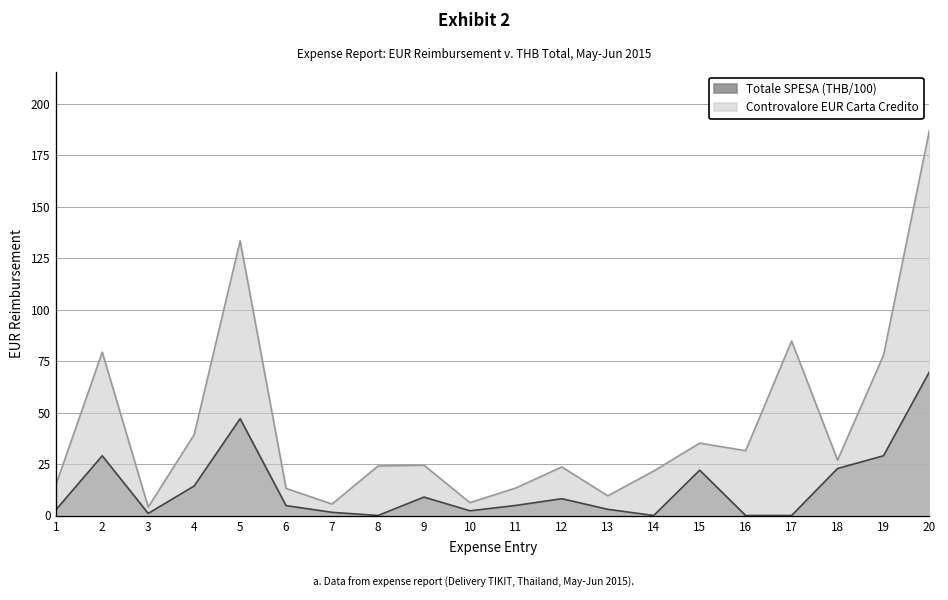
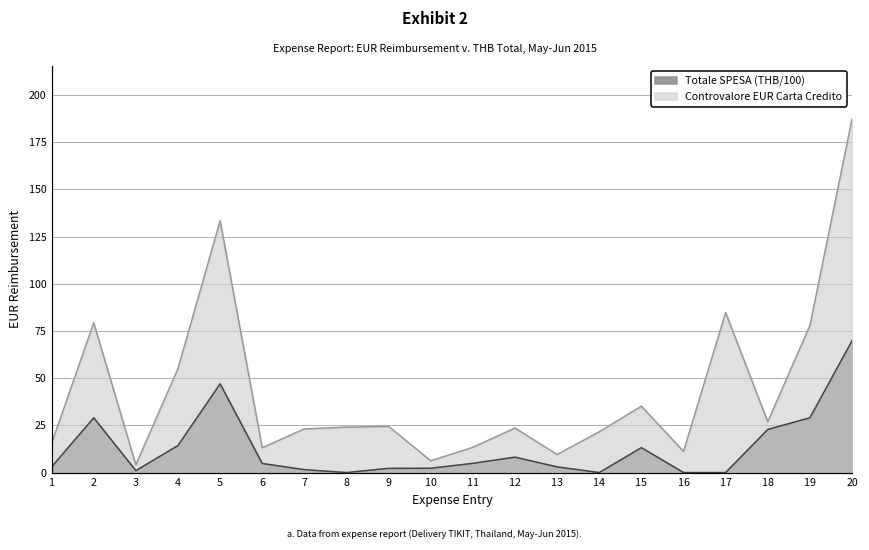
Controvalore EUR Carta Credito, 4: 39 -> 55
Controvalore EUR Carta Credito, 7: 6 -> 23
Totale SPESA (THB/100), 9: 9 -> 2
Totale SPESA (THB/100), 15: 22 -> 13
Controvalore EUR Carta Credito, 16: 31 -> 11
